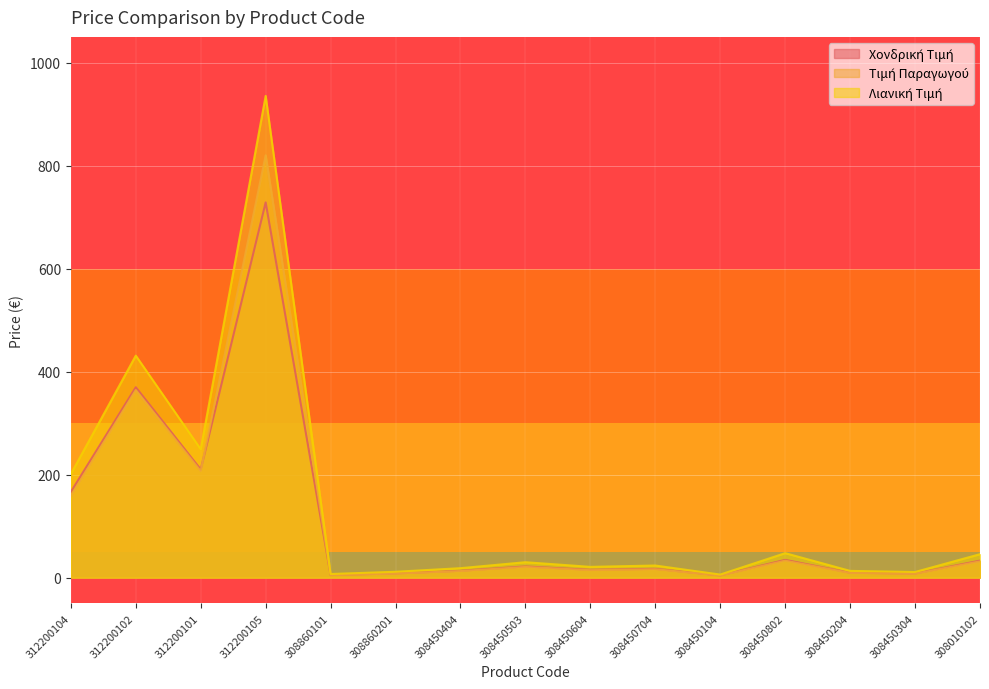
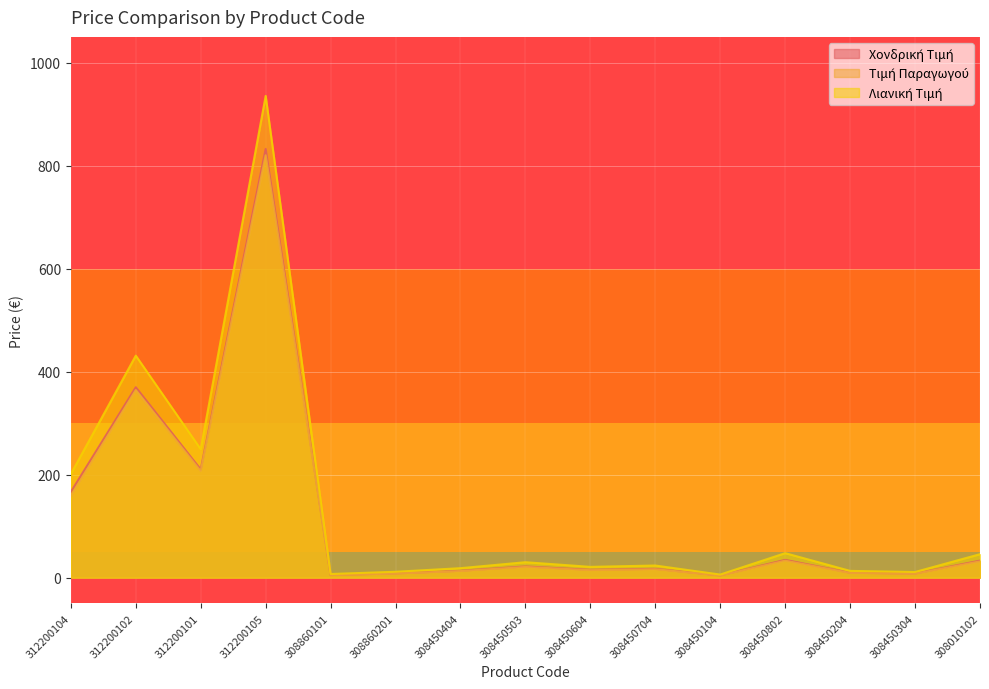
Χονδρική Τιμή, 312200105: 730 -> 830
